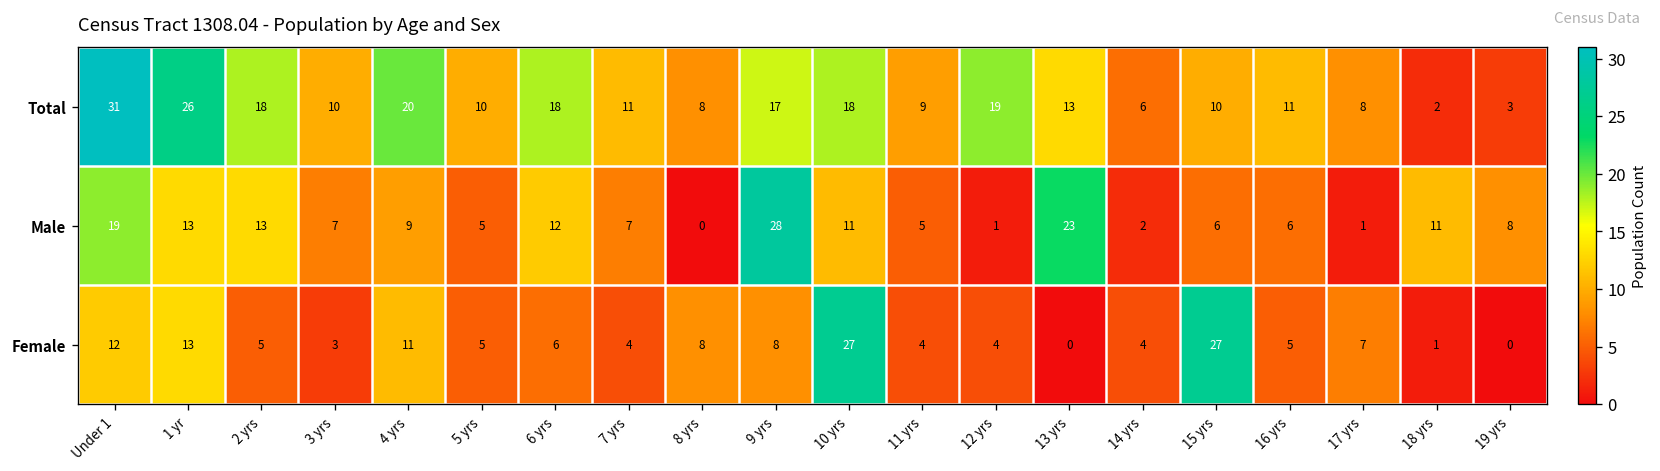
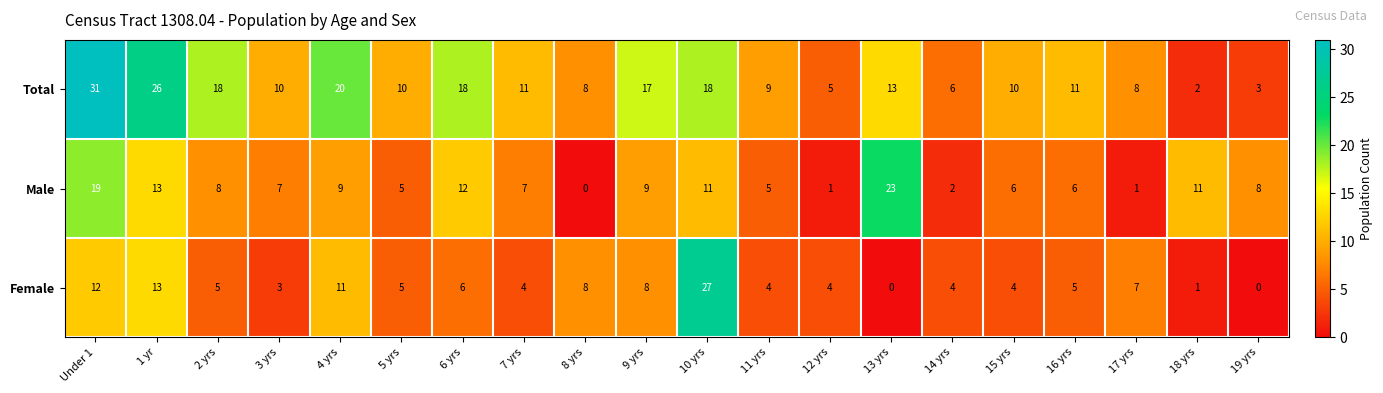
Total, 12 yrs: 19 -> 5
Male, 2 yrs: 13 -> 8
Male, 9 yrs: 28 -> 9
Female, 15 yrs: 27 -> 4
